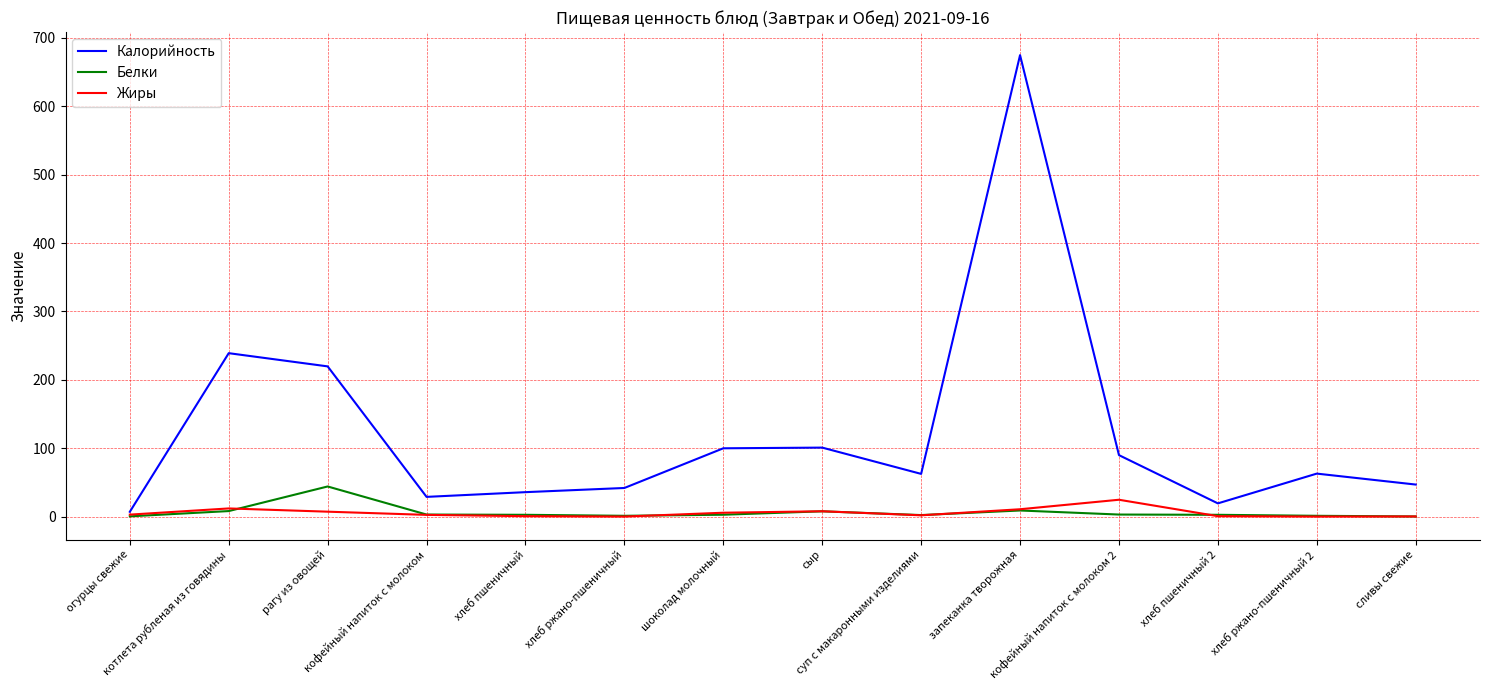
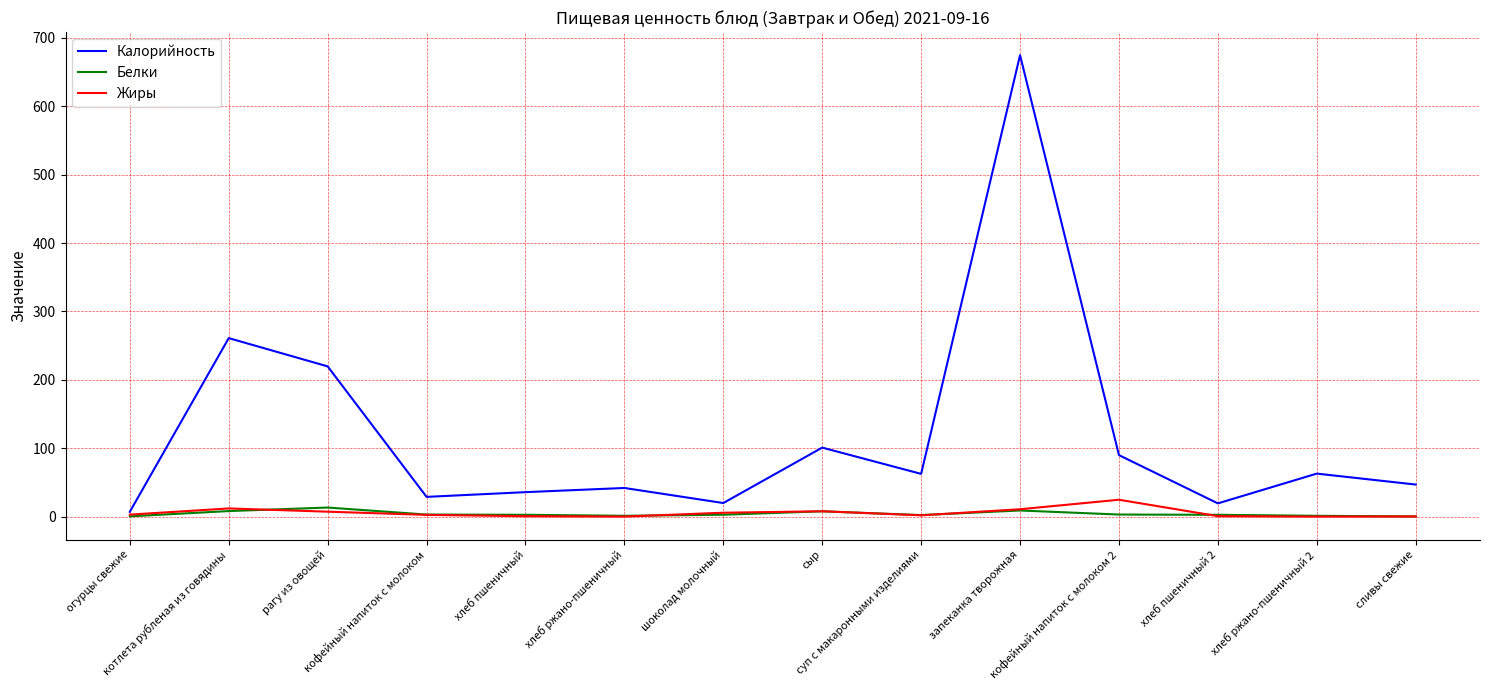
Калорийность, котлета рубленая из говядины: 240 -> 260
Белки, рагу из овощей: 40 -> 10
Калорийность, шоколад молочный: 100 -> 20
